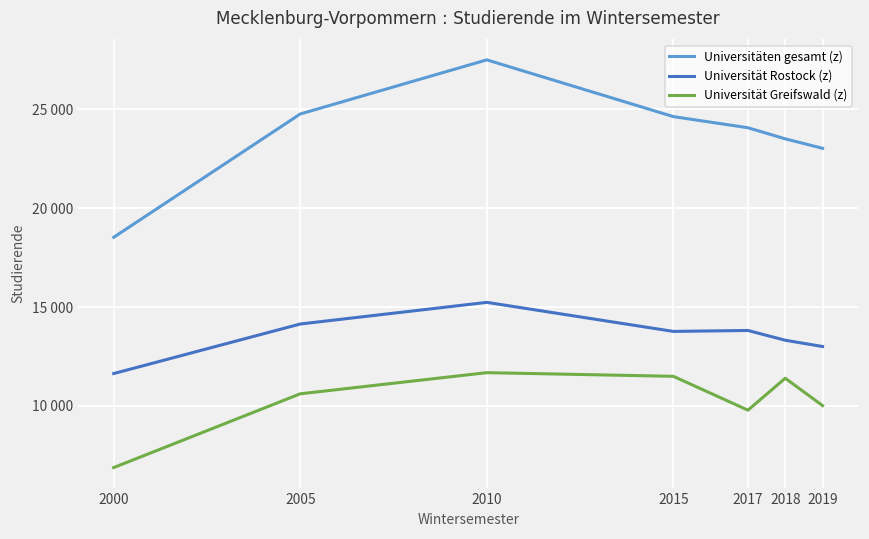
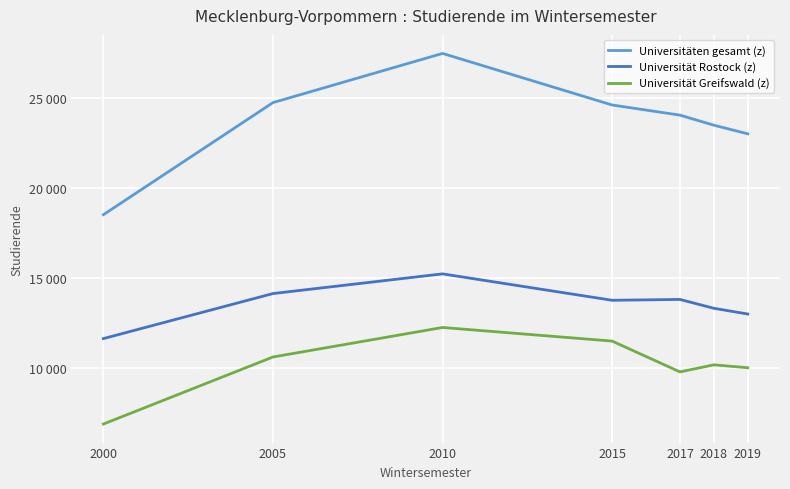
Universität Greifswald (z), 2010: 11700 -> 12300
Universität Greifswald (z), 2018: 11400 -> 10200
